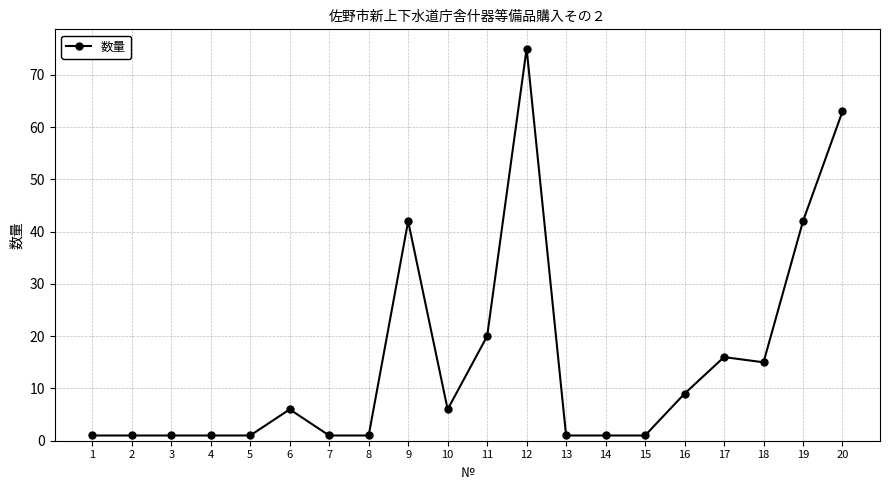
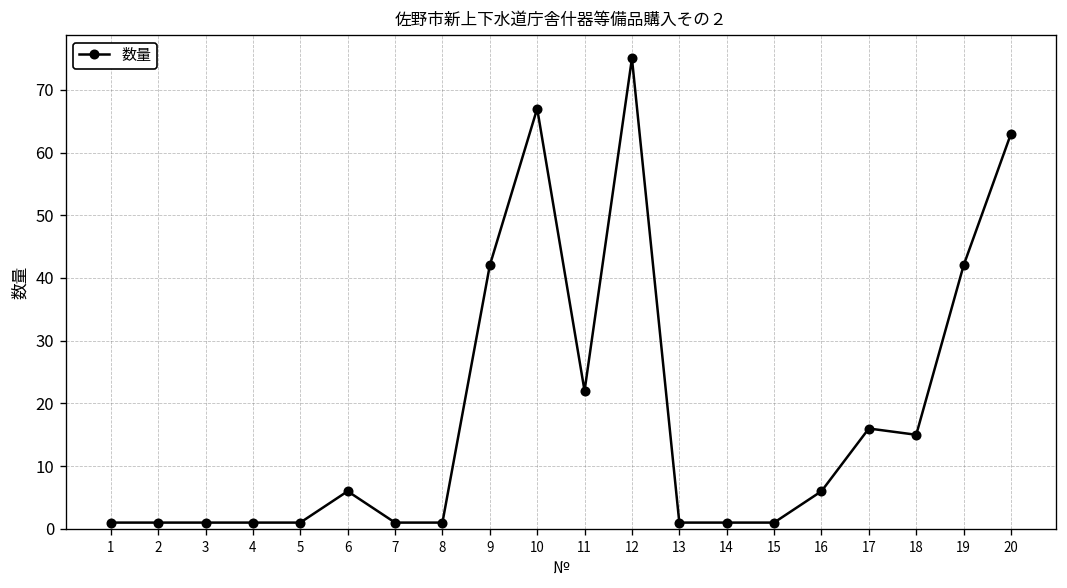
10: 6 -> 67
11: 20 -> 22
16: 9 -> 6
